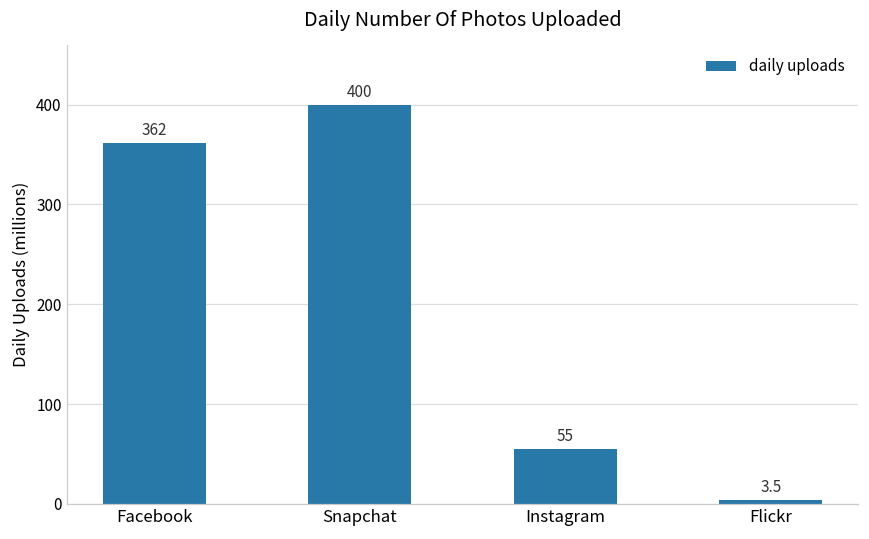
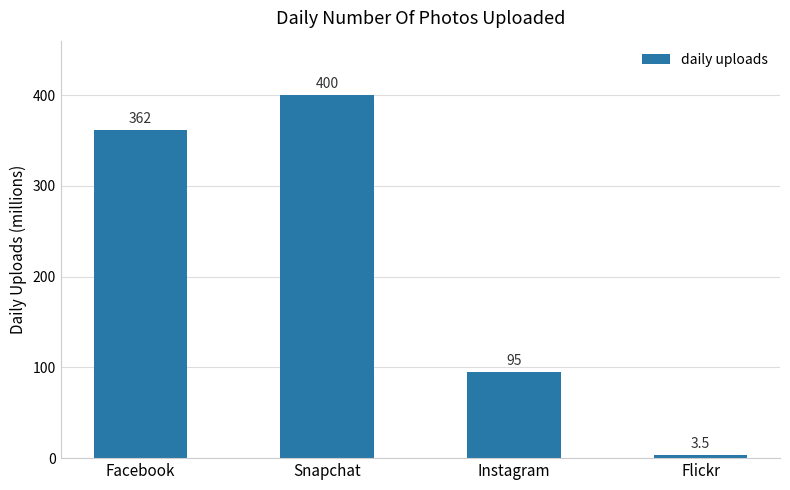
Instagram: 55 -> 95
